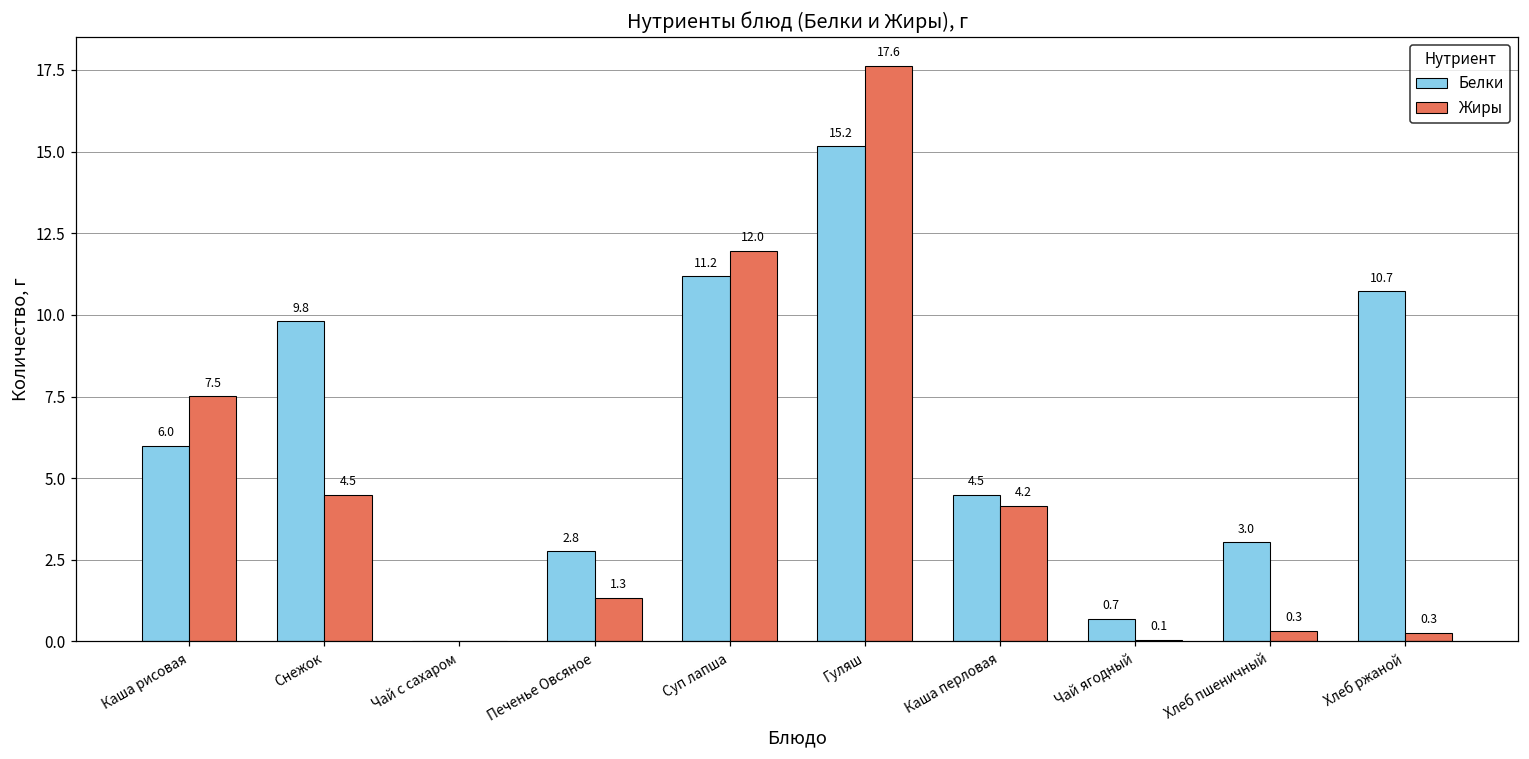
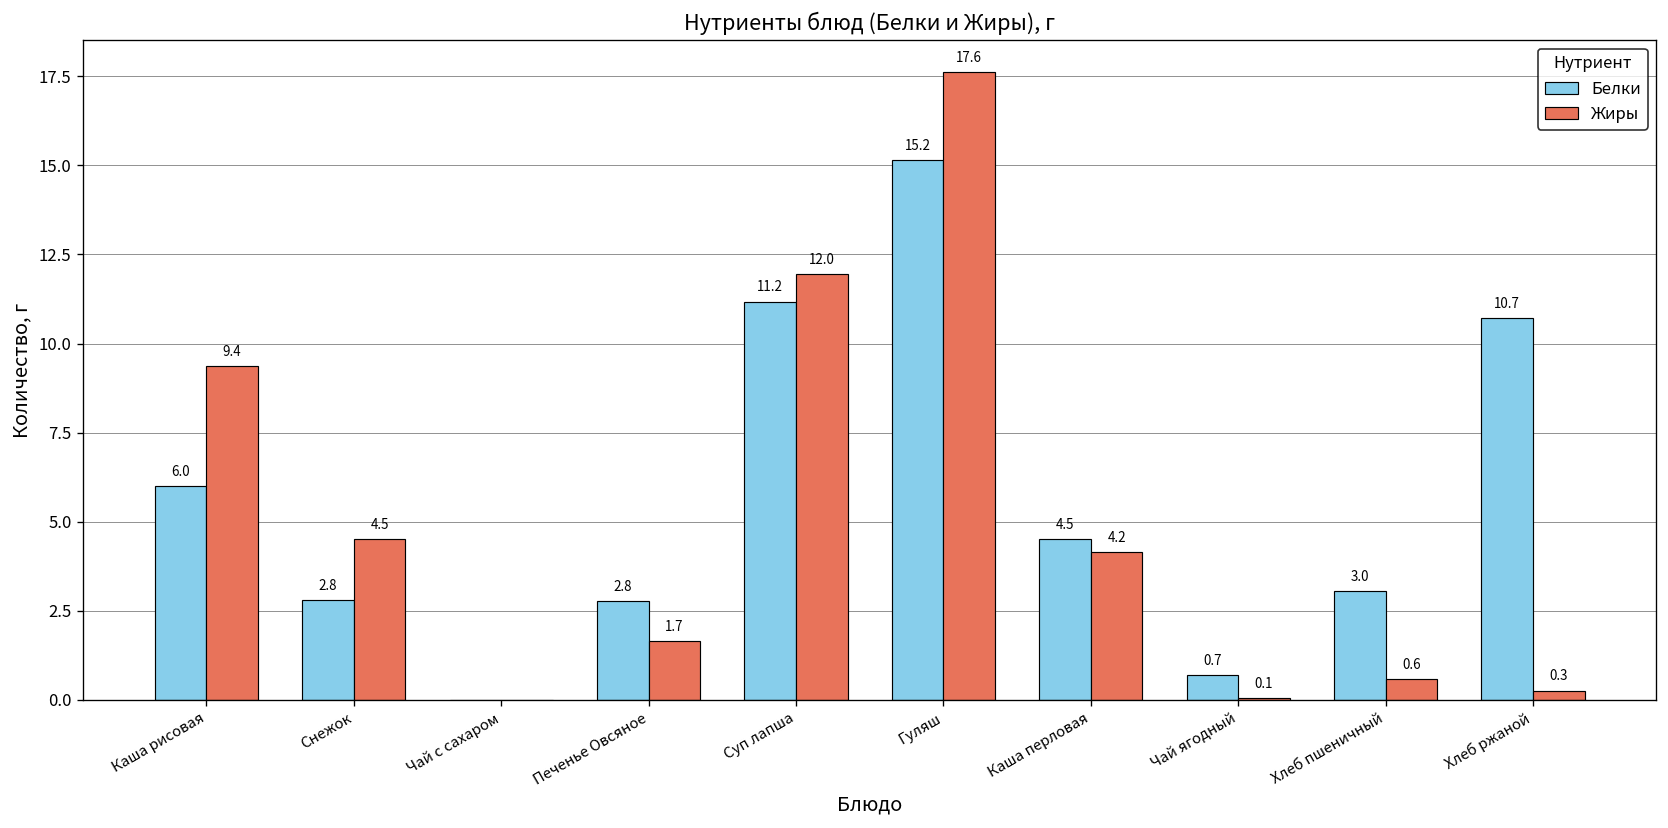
Жиры, Каша рисовая: 7.5 -> 9.4
Белки, Снежок: 9.8 -> 2.8
Жиры, Печенье Овсяное: 1.3 -> 1.7
Жиры, Хлеб пшеничный: 0.3 -> 0.6
